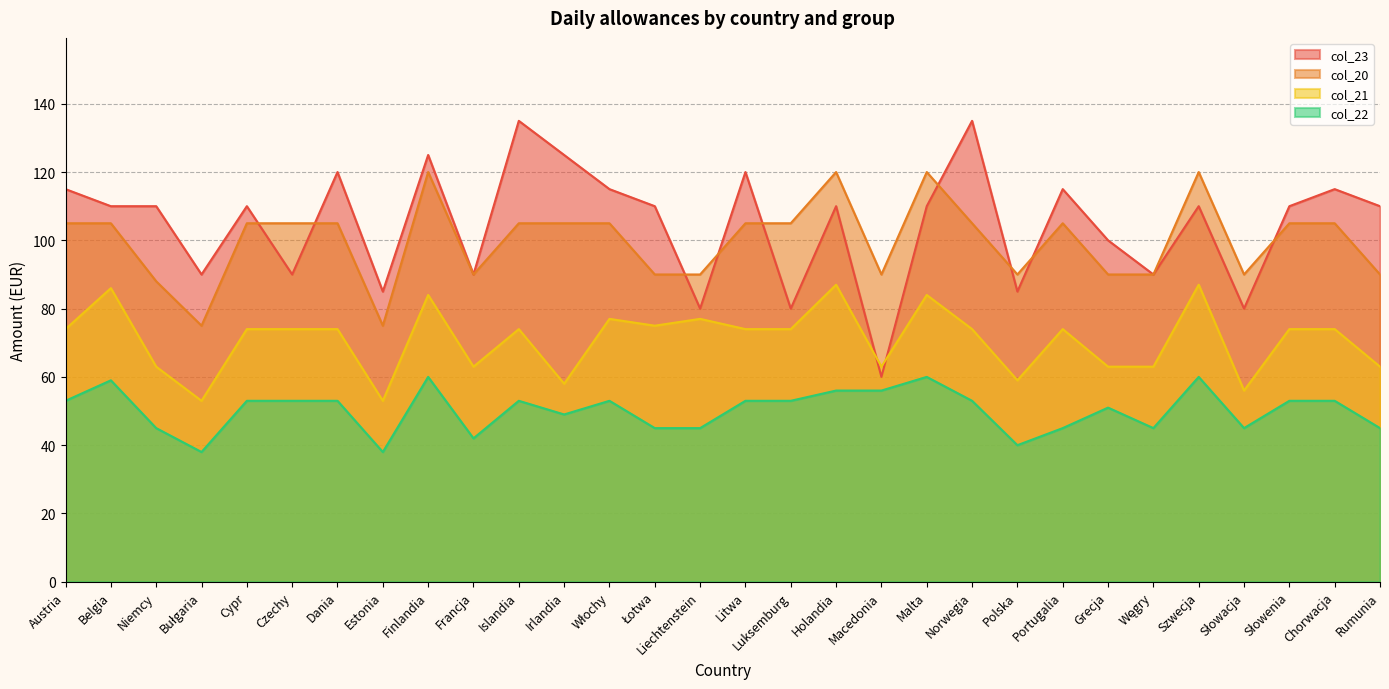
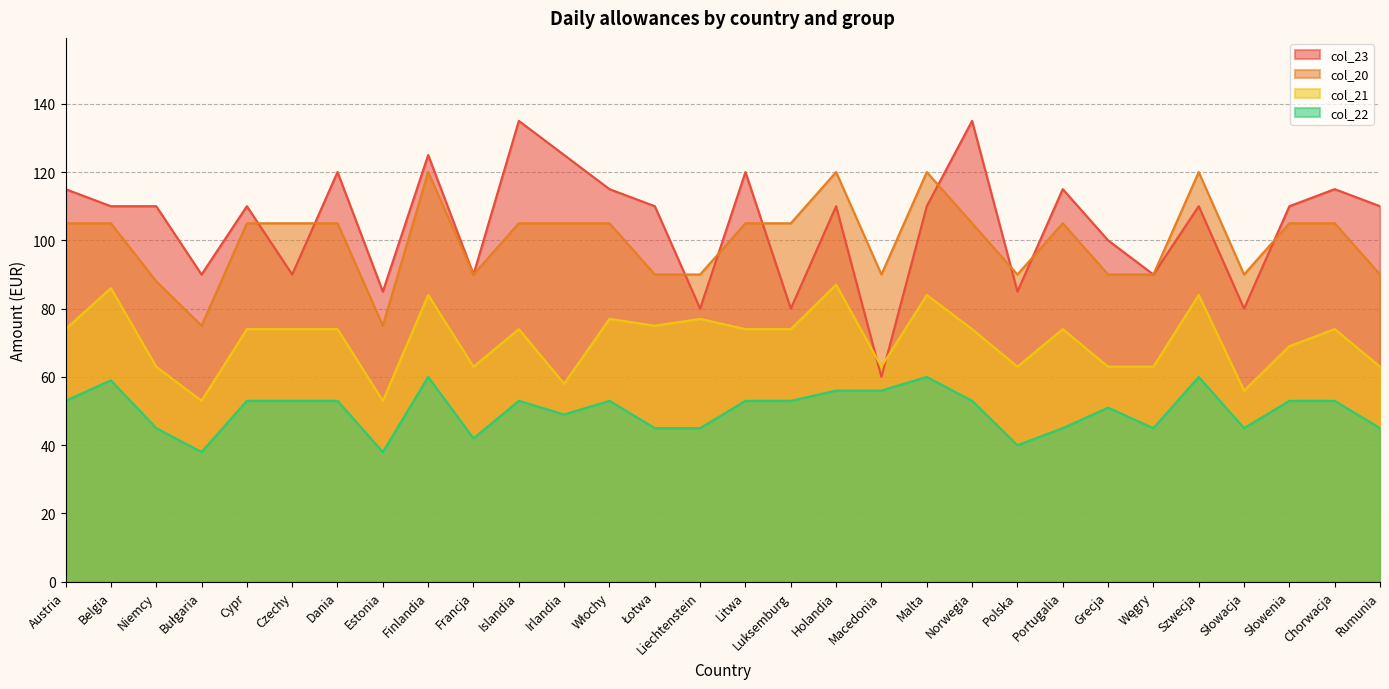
col_21, Polska: 59 -> 63
col_21, Szwecja: 87 -> 84
col_21, Słowenia: 74 -> 69
